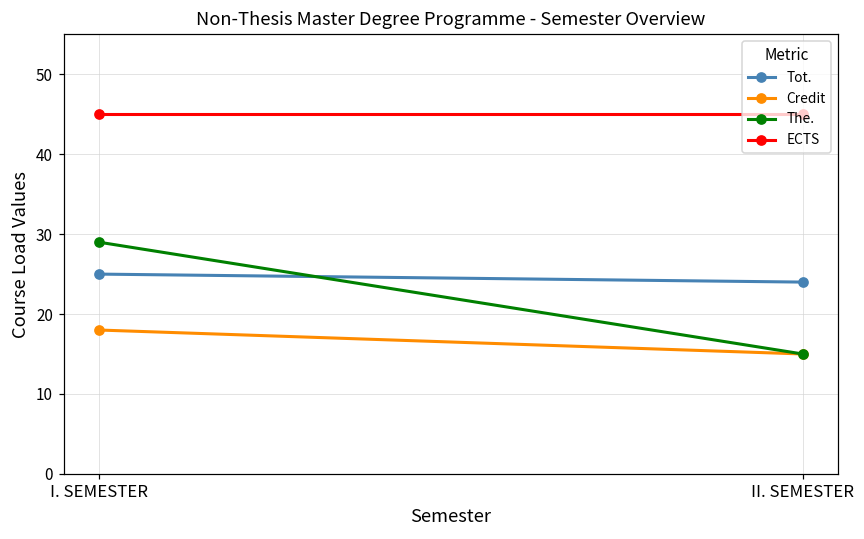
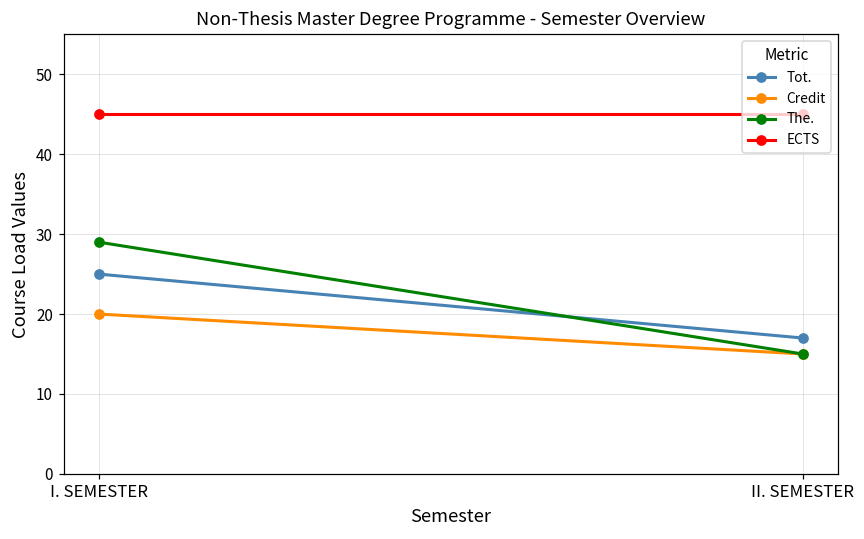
Credit, I. SEMESTER: 18 -> 20
Tot., II. SEMESTER: 24 -> 17
